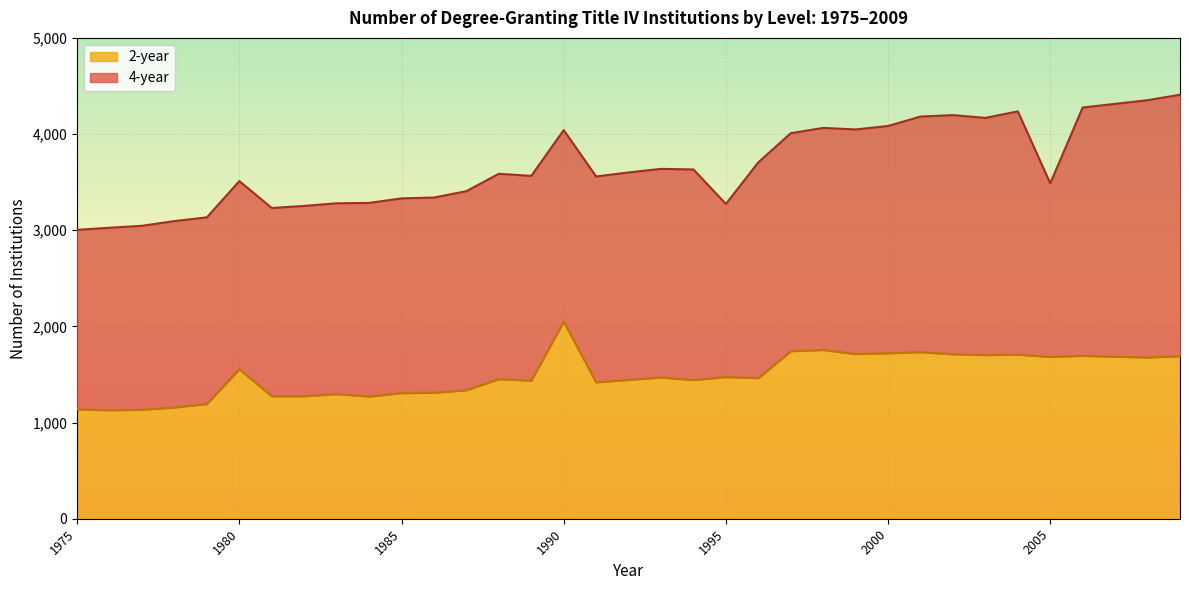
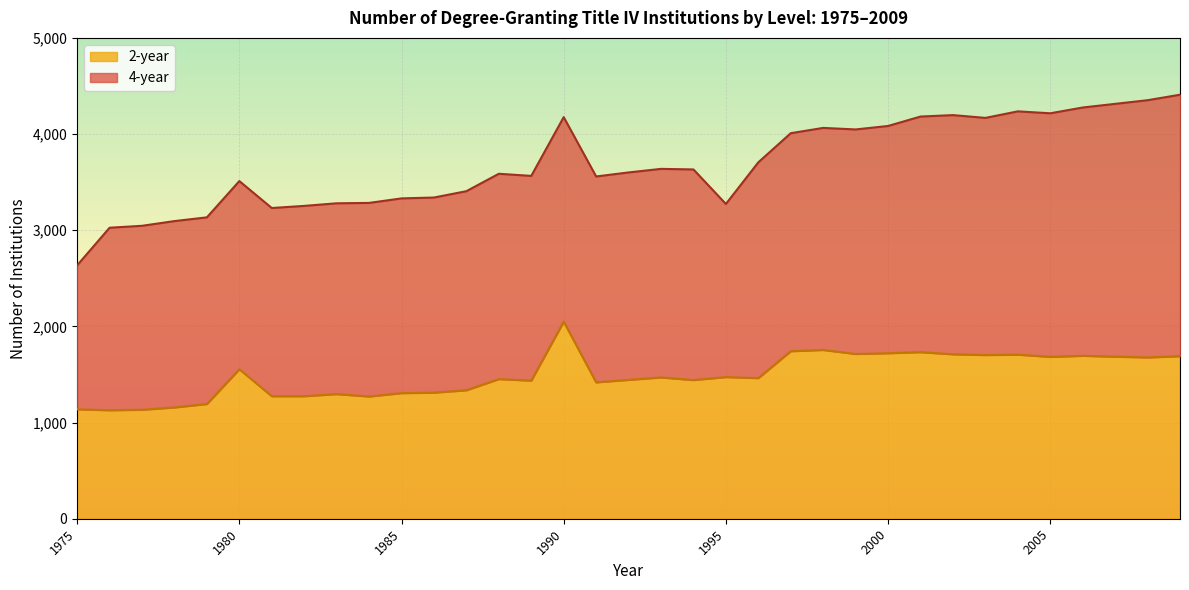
4-year, 1975: 1,900 -> 1,500
4-year, 1990: 2,000 -> 2,100
4-year, 2005: 1,800 -> 2,500
